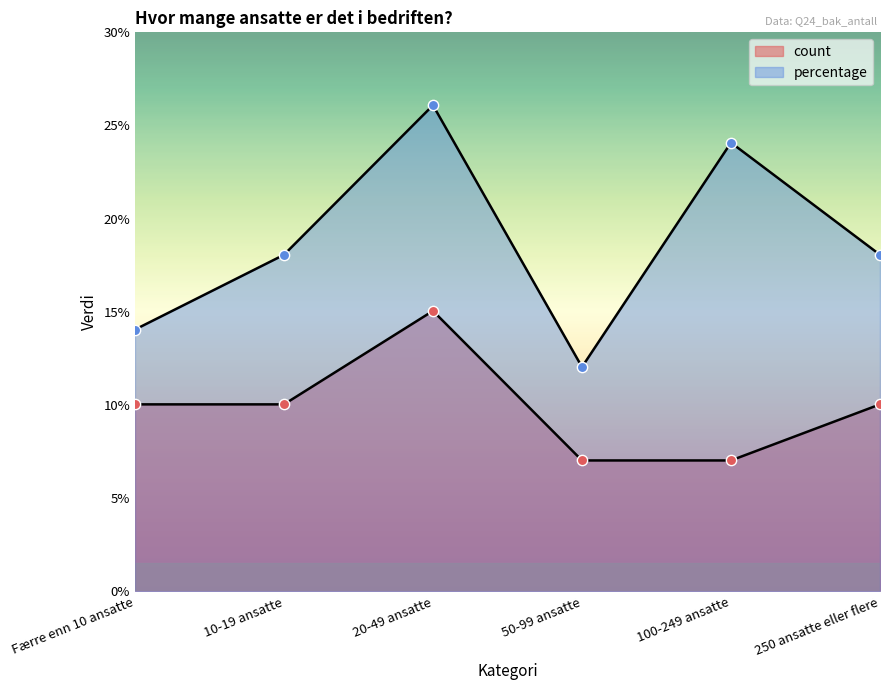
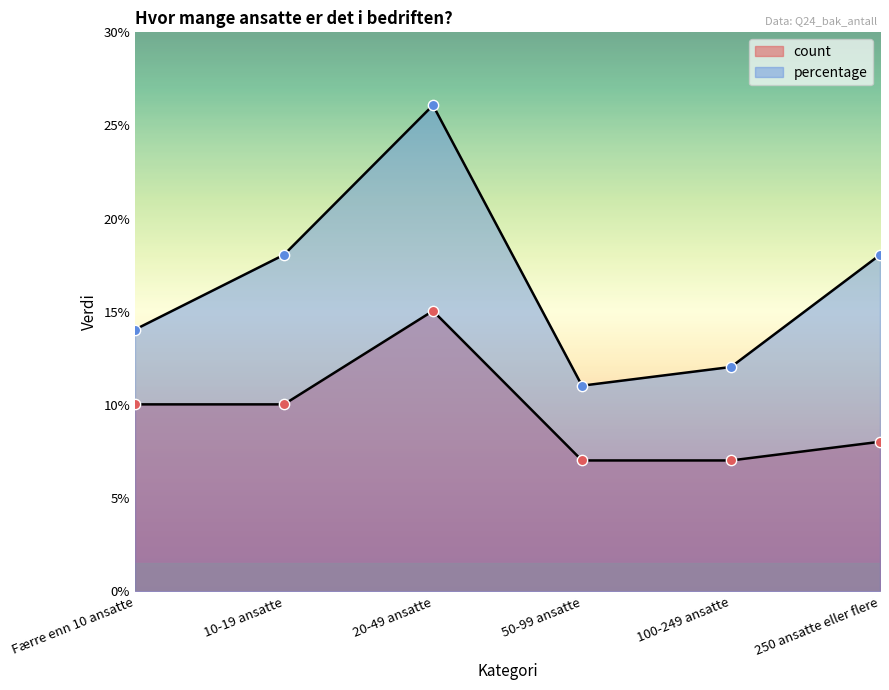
percentage, 50-99 ansatte: 12% -> 11%
percentage, 100-249 ansatte: 24% -> 12%
count, 250 ansatte eller flere: 10% -> 8%
